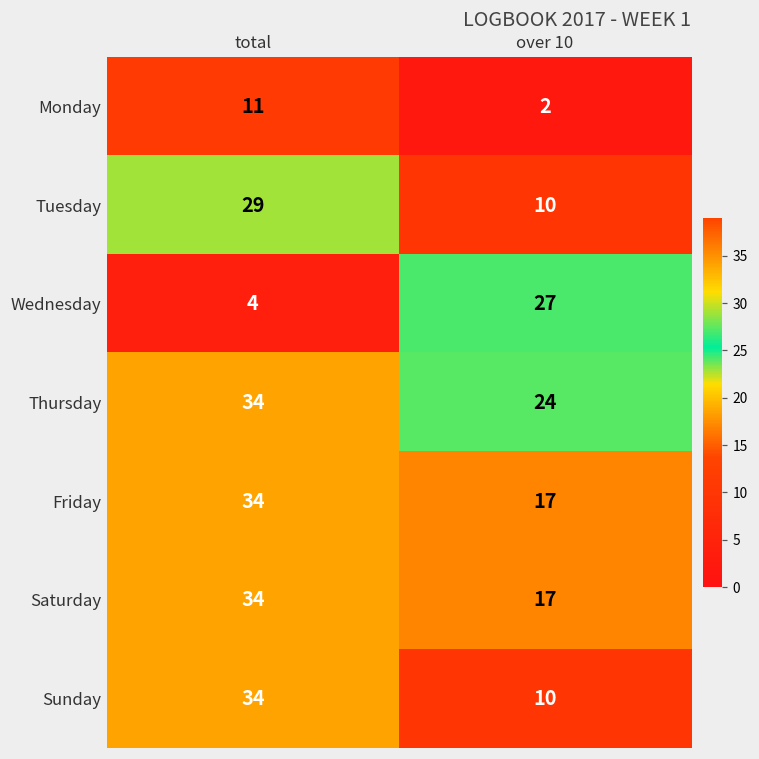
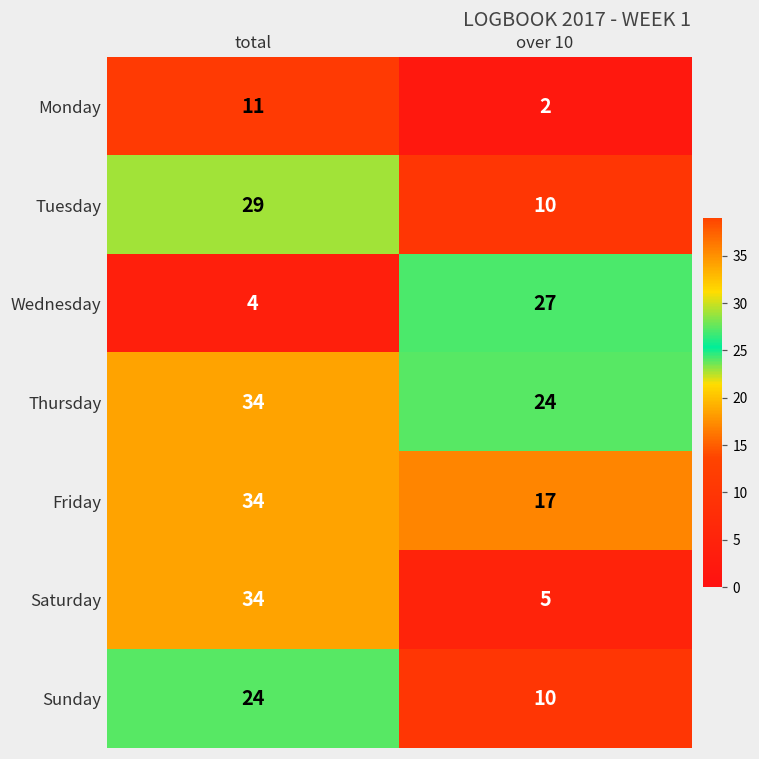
Saturday, over 10: 17 -> 5
Sunday, total: 34 -> 24
